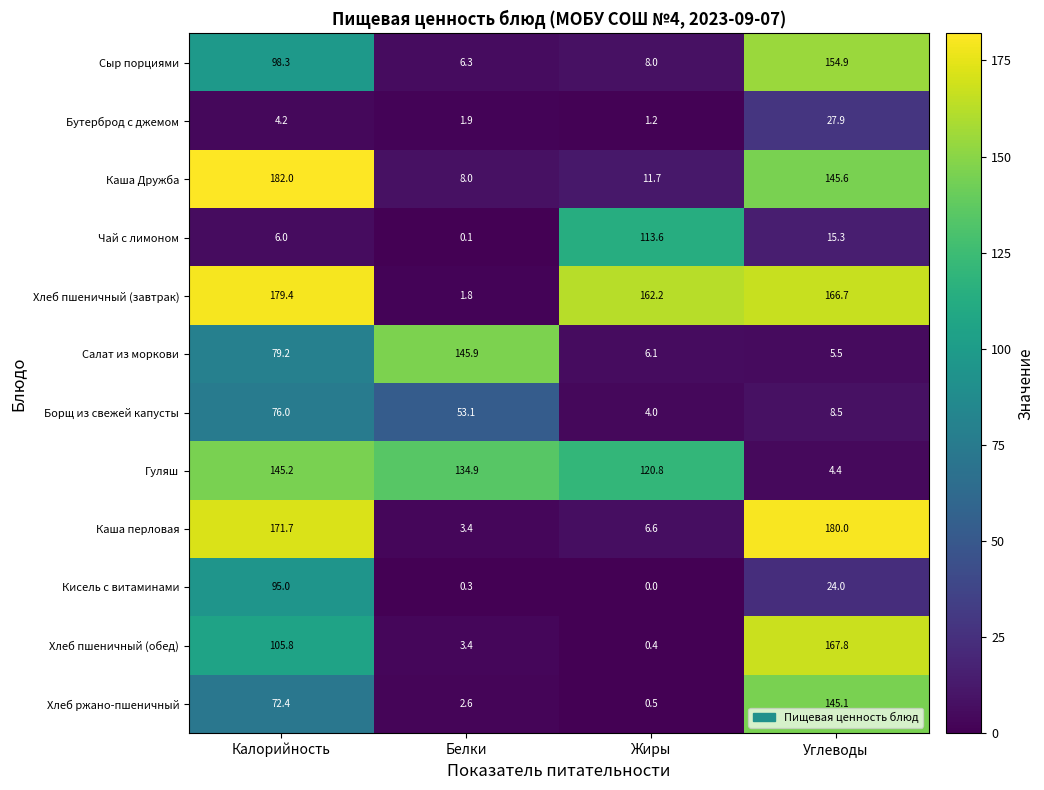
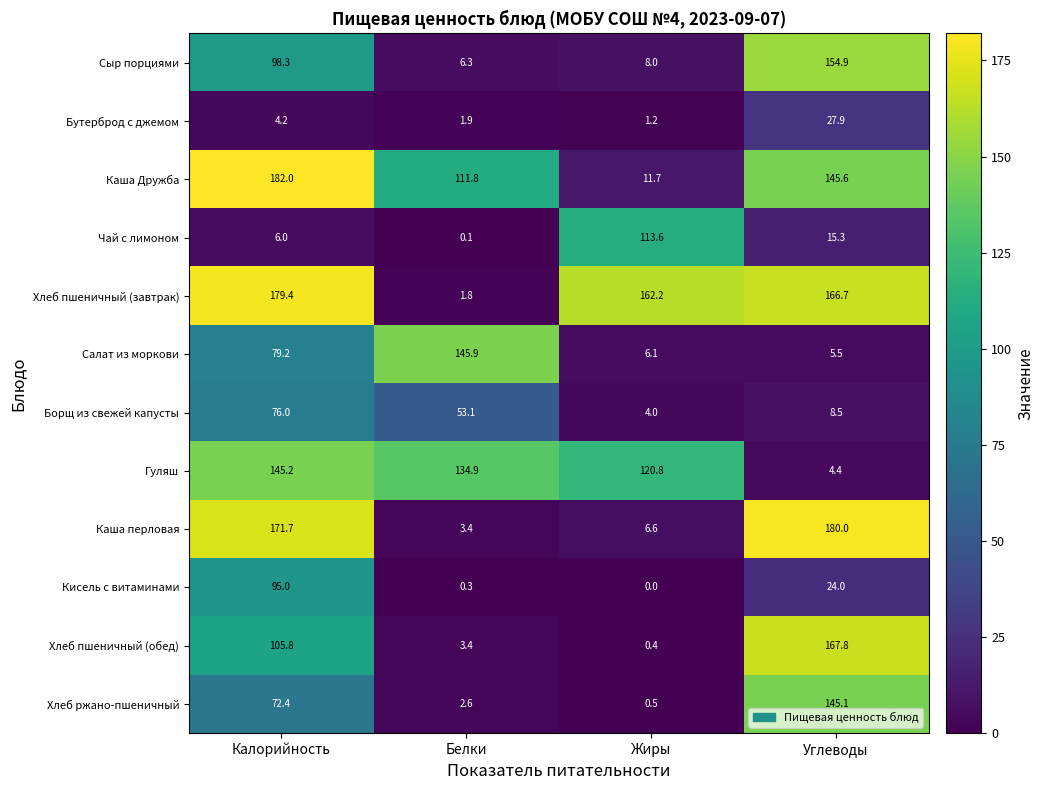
Каша Дружба, Белки: 8.0 -> 111.8
